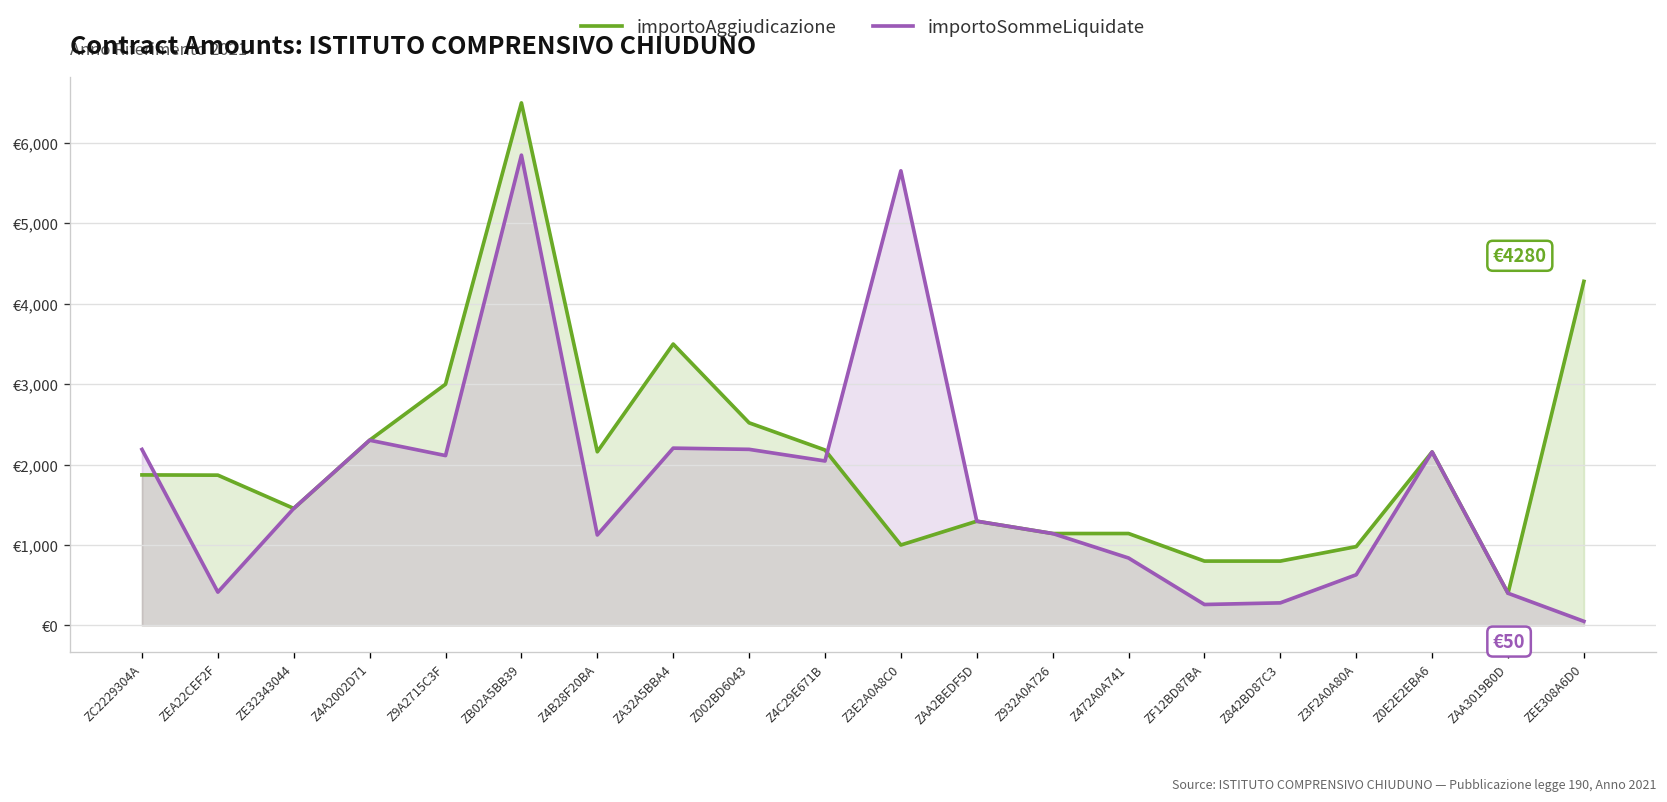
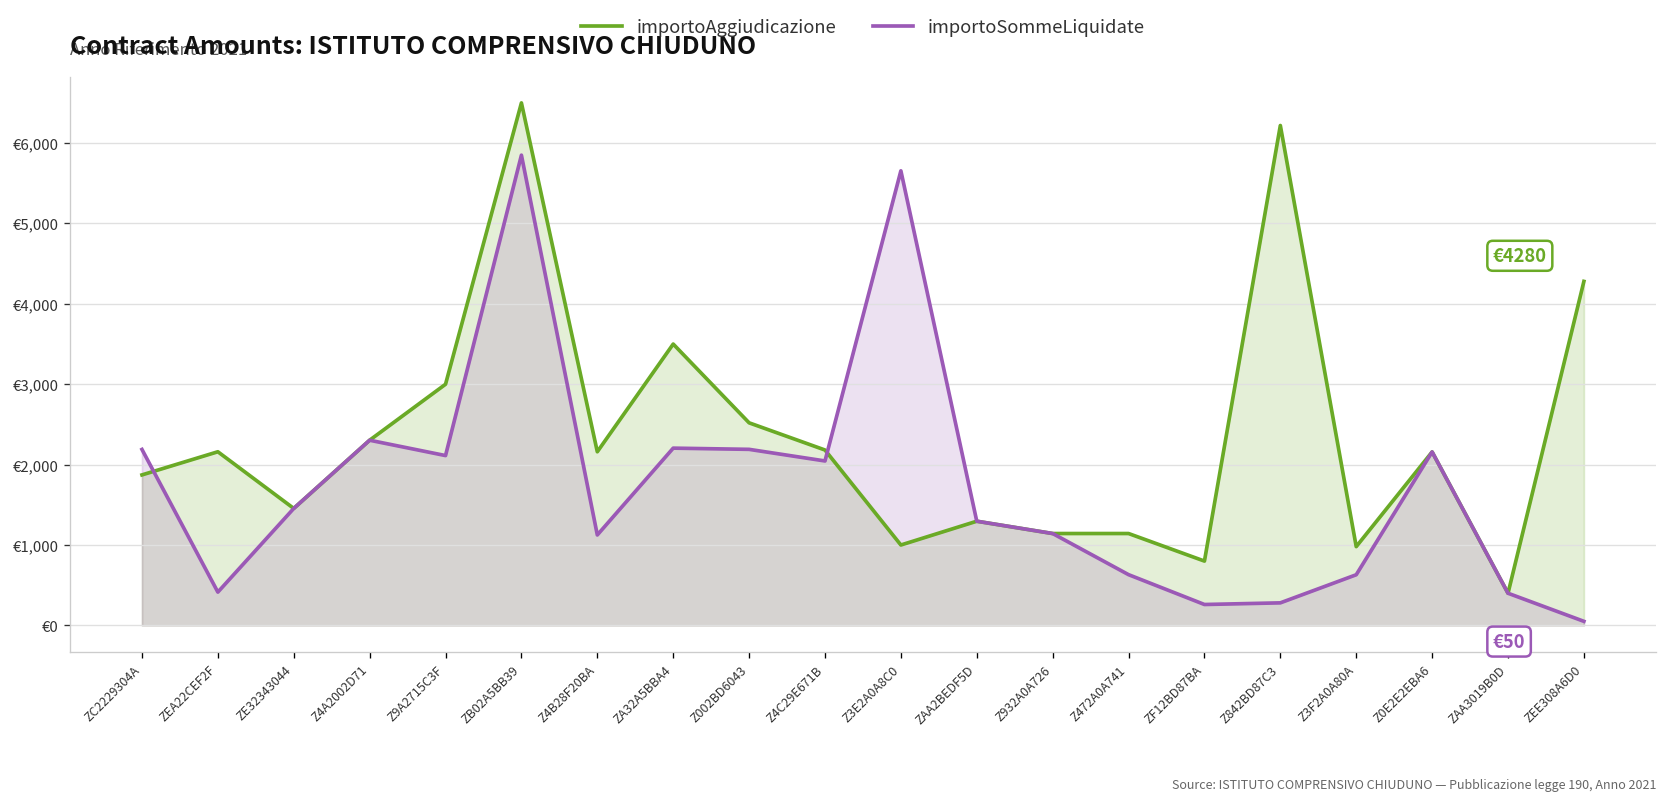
importoAggiudicazione, ZEA22CEF2F: €1,900 -> €2,200
importoSommeLiquidate, Z472A0A741: €800 -> €600
importoAggiudicazione, Z842BD87C3: €800 -> €6,200
